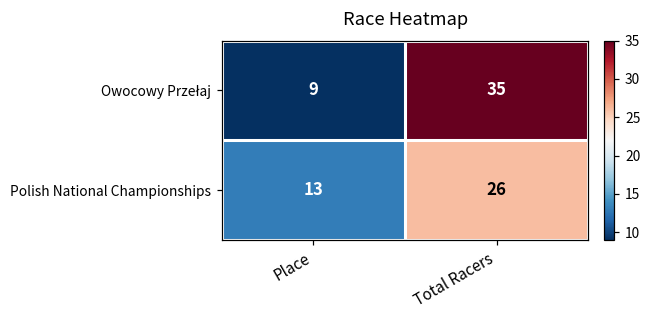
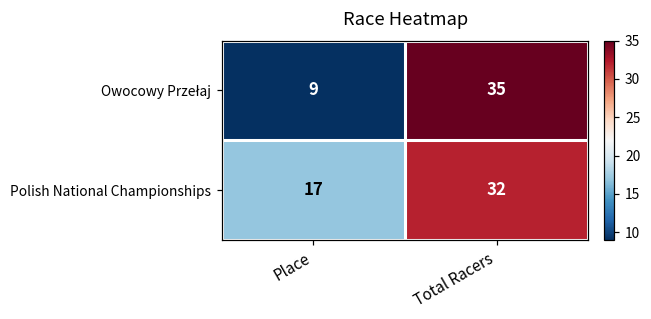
Polish National Championships, Place: 13 -> 17
Polish National Championships, Total Racers: 26 -> 32
